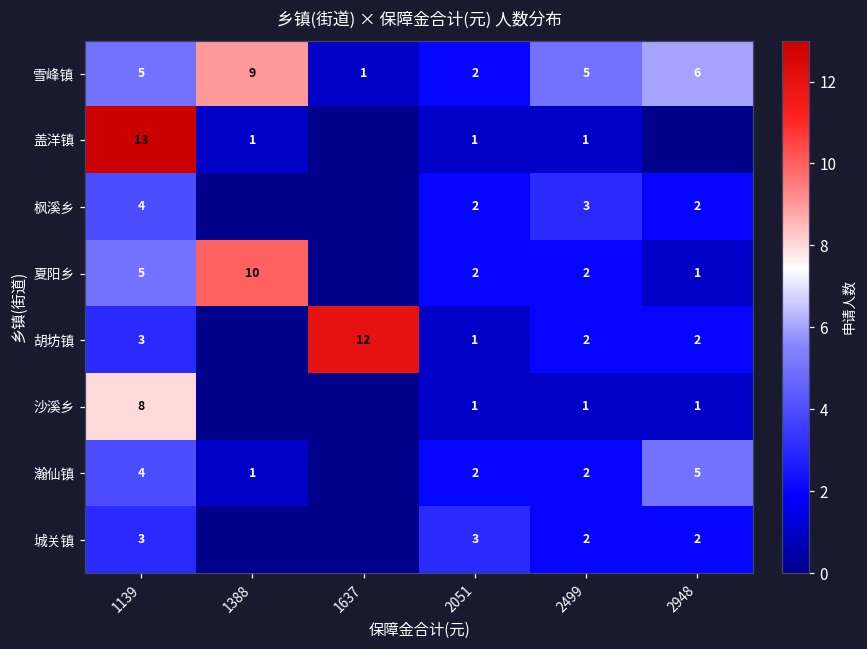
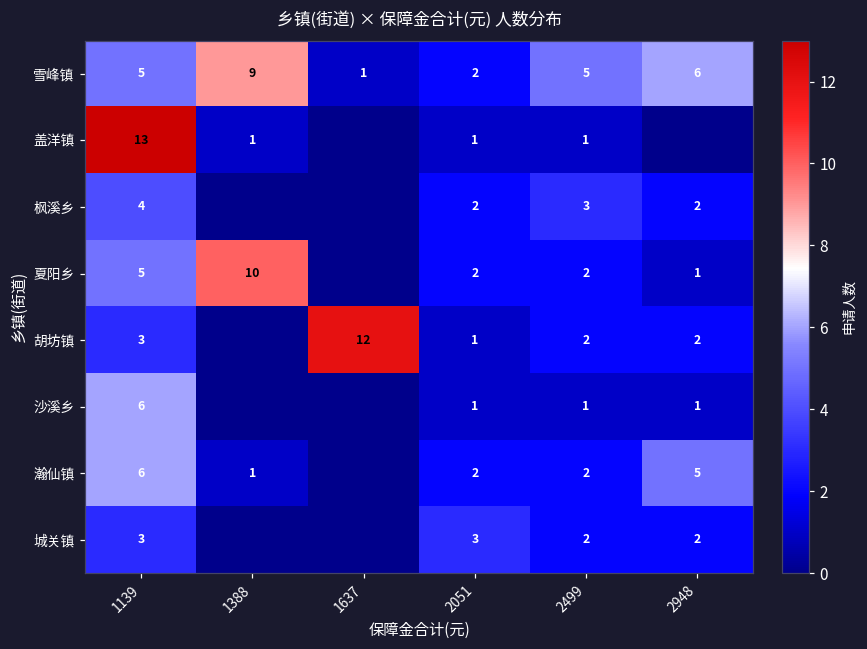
沙溪乡, 1139: 8 -> 6
瀚仙镇, 1139: 4 -> 6
